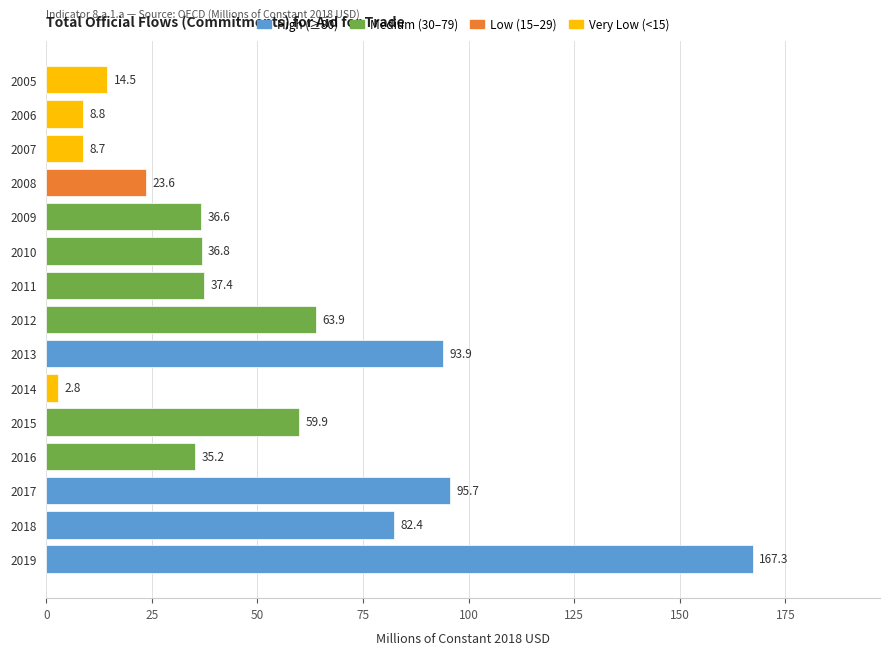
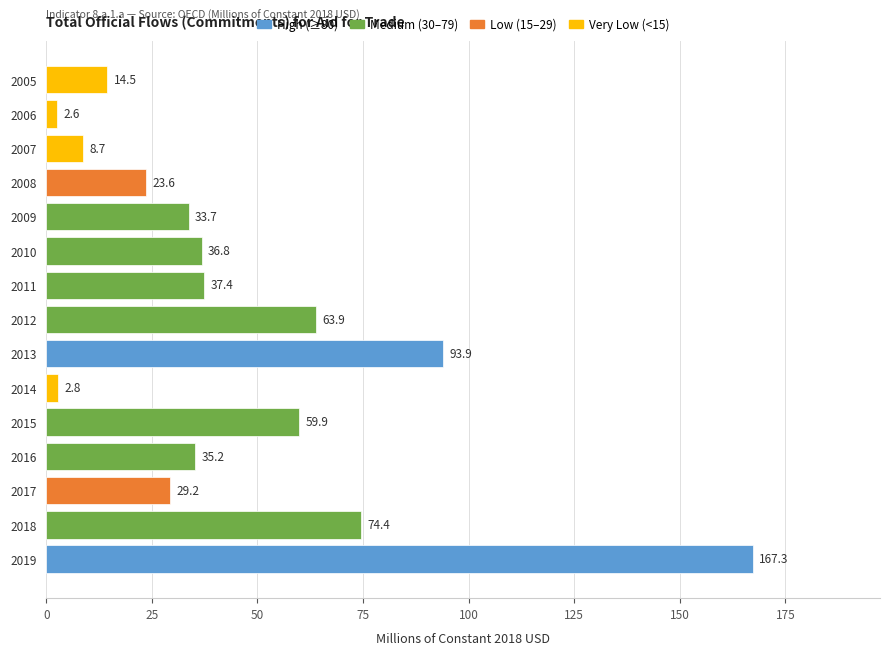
2006: 8.8 -> 2.6
2009: 36.6 -> 33.7
2017: 95.7 -> 29.2
2018: 82.4 -> 74.4
